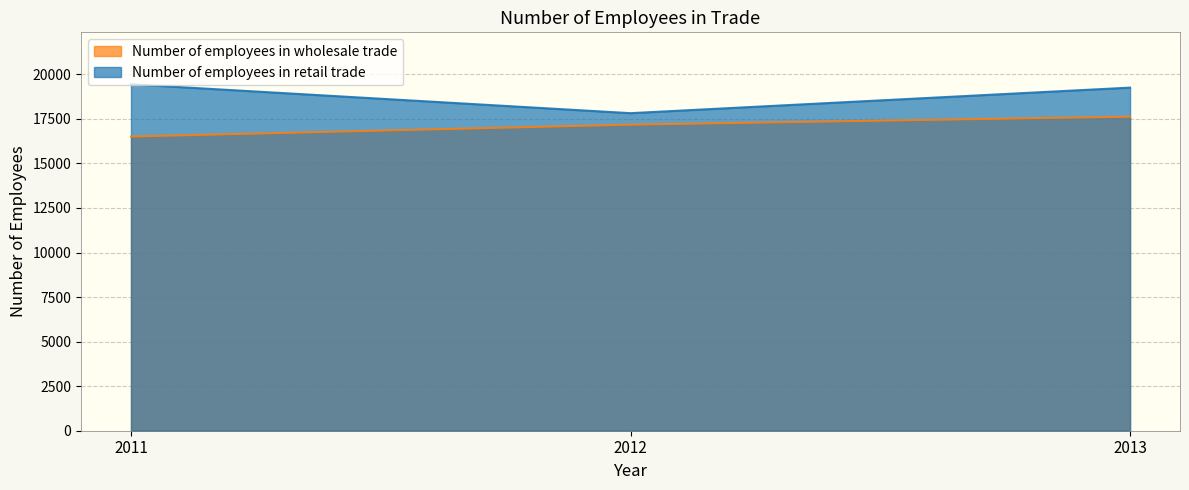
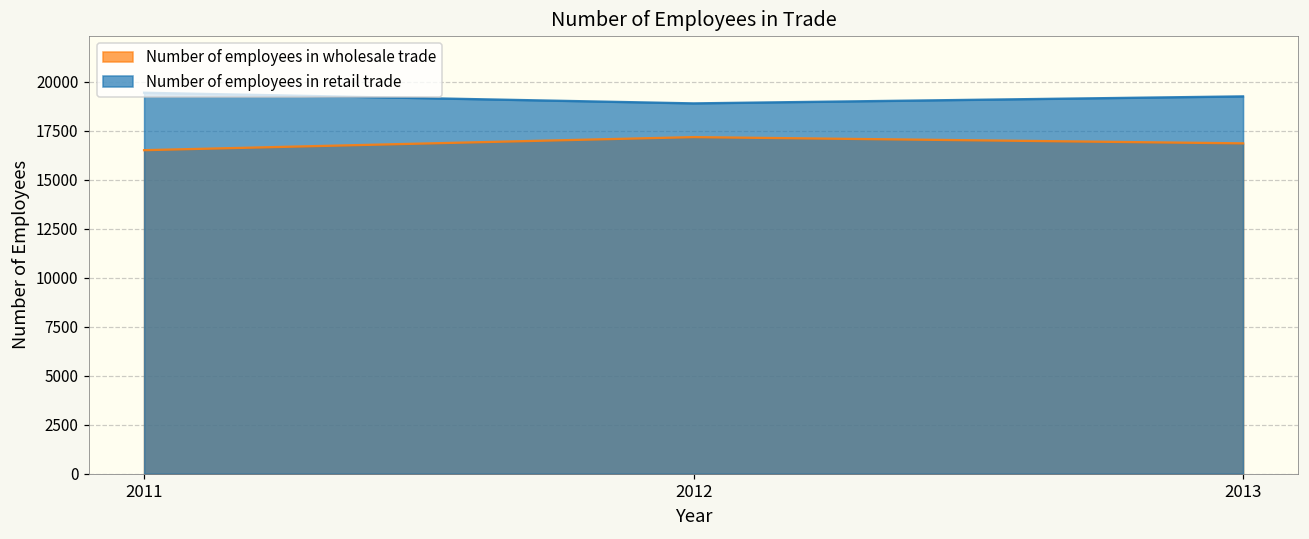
Number of employees in retail trade, 2012: 17800 -> 18900
Number of employees in wholesale trade, 2013: 17600 -> 16900
